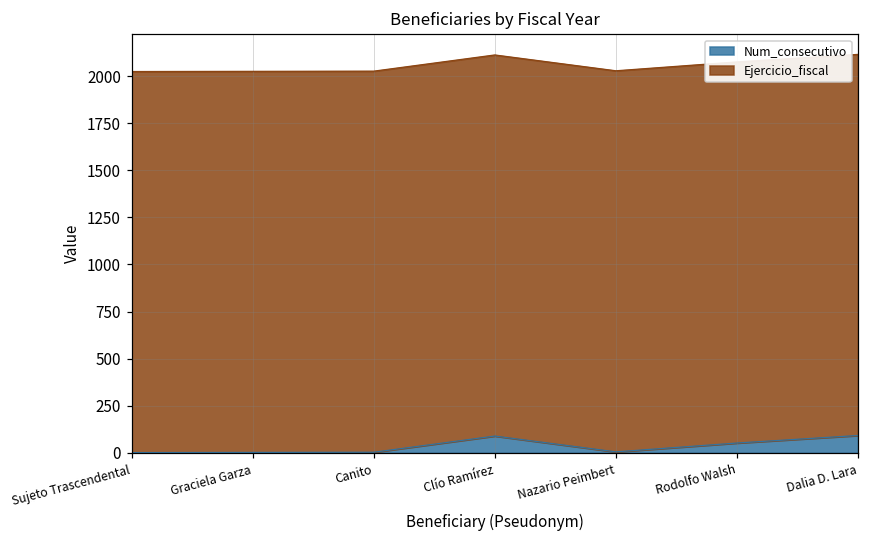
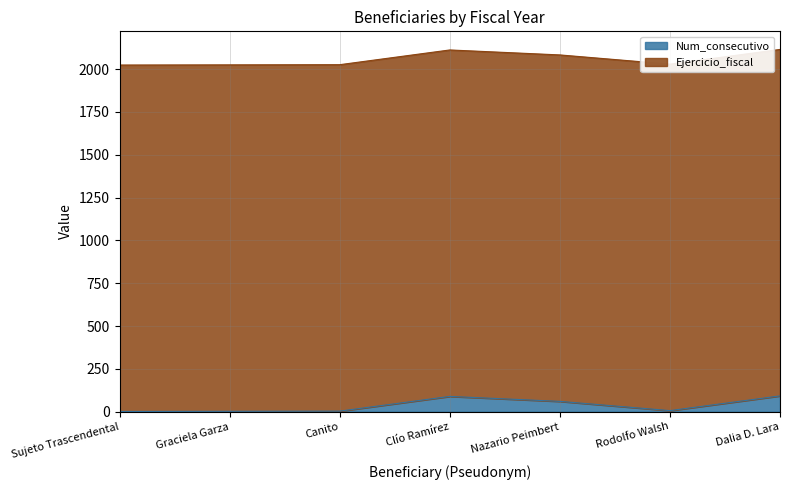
Num_consecutivo, Nazario Peimbert: 10 -> 60
Num_consecutivo, Rodolfo Walsh: 50 -> 10
